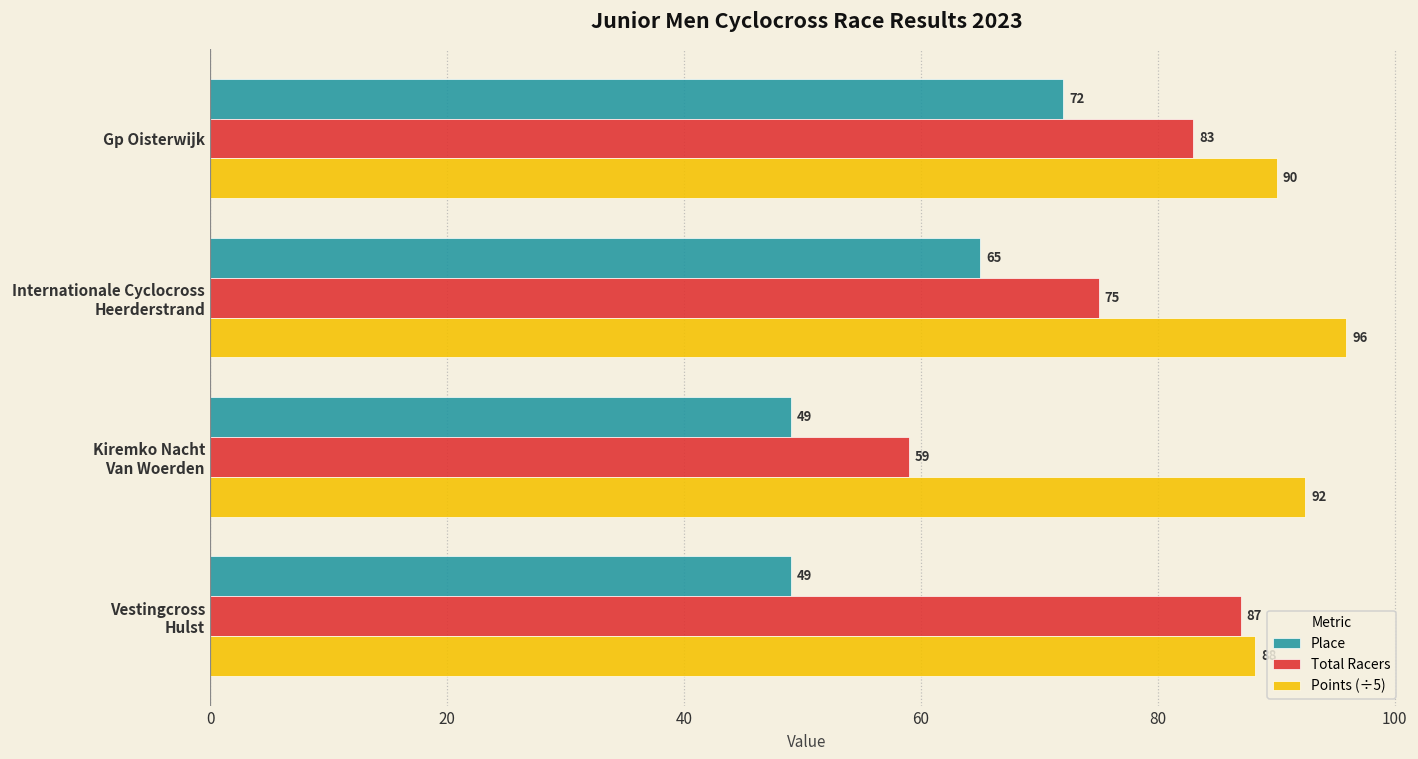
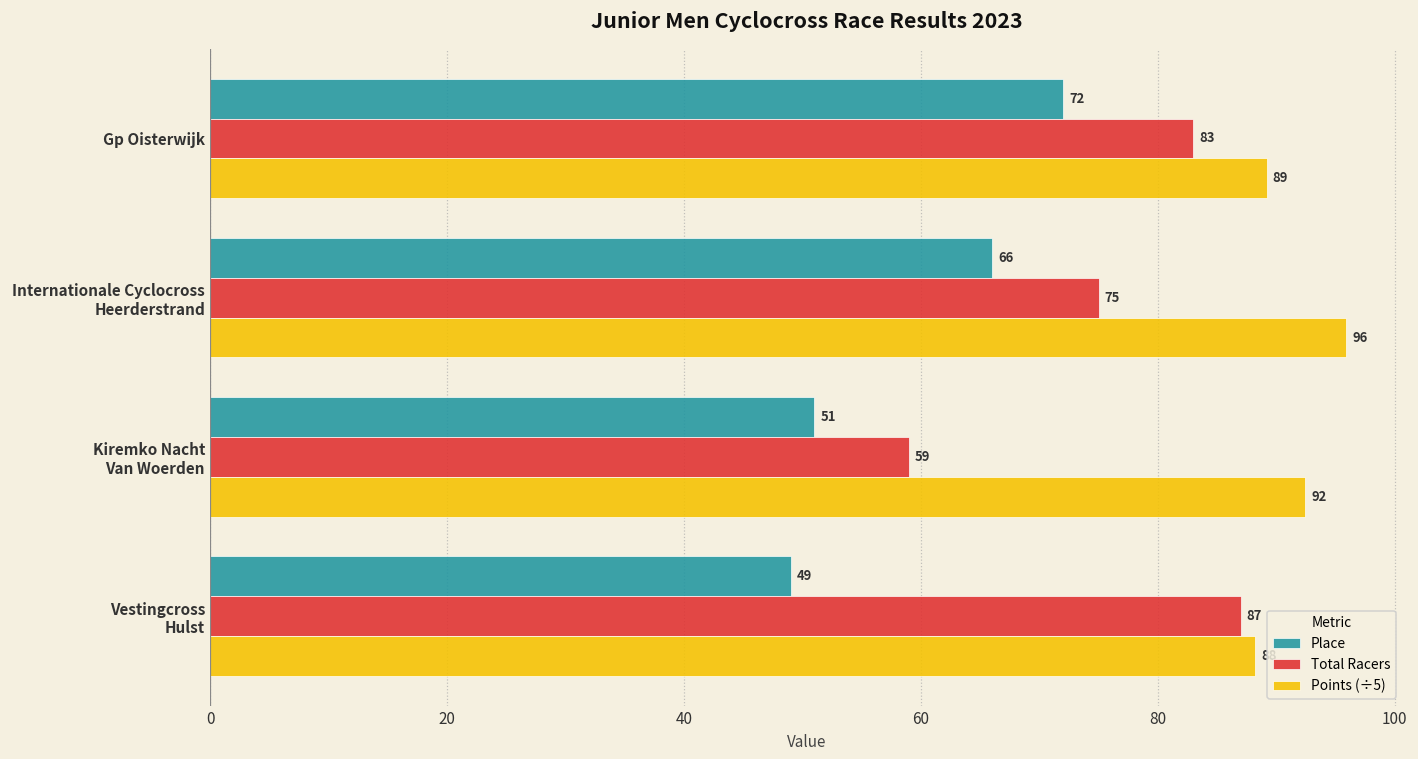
Points (÷5), Gp Oisterwijk: 90 -> 89
Place, Internationale Cyclocross Heerderstrand: 65 -> 66
Place, Kiremko Nacht Van Woerden: 49 -> 51
